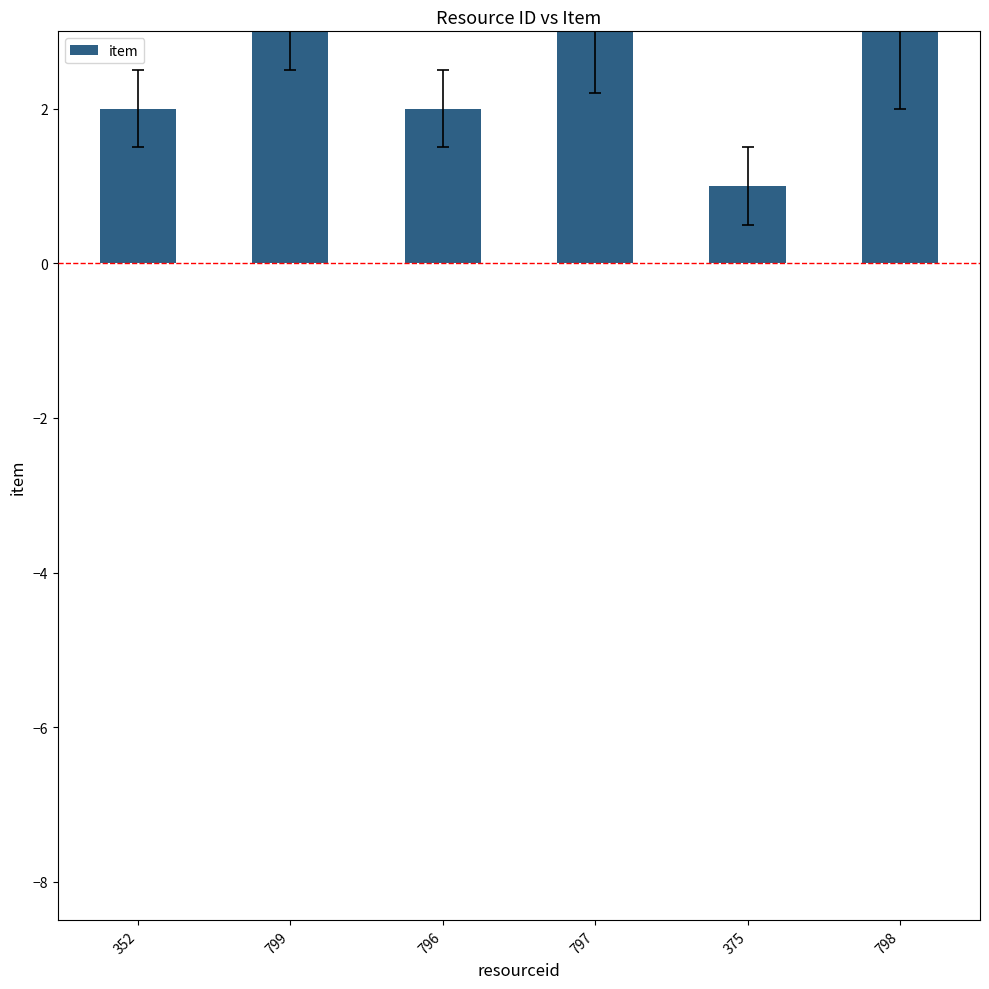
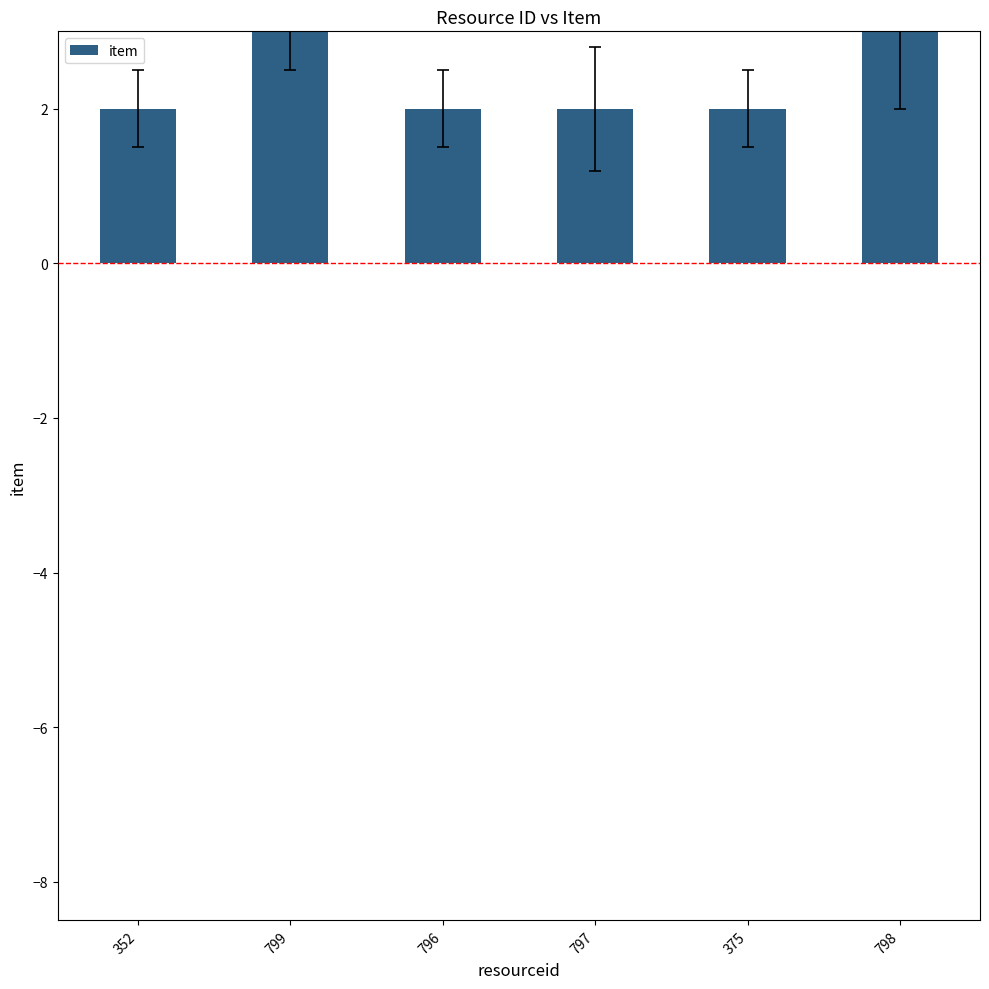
item, 797: 3 -> 2
item, 375: 1 -> 2
